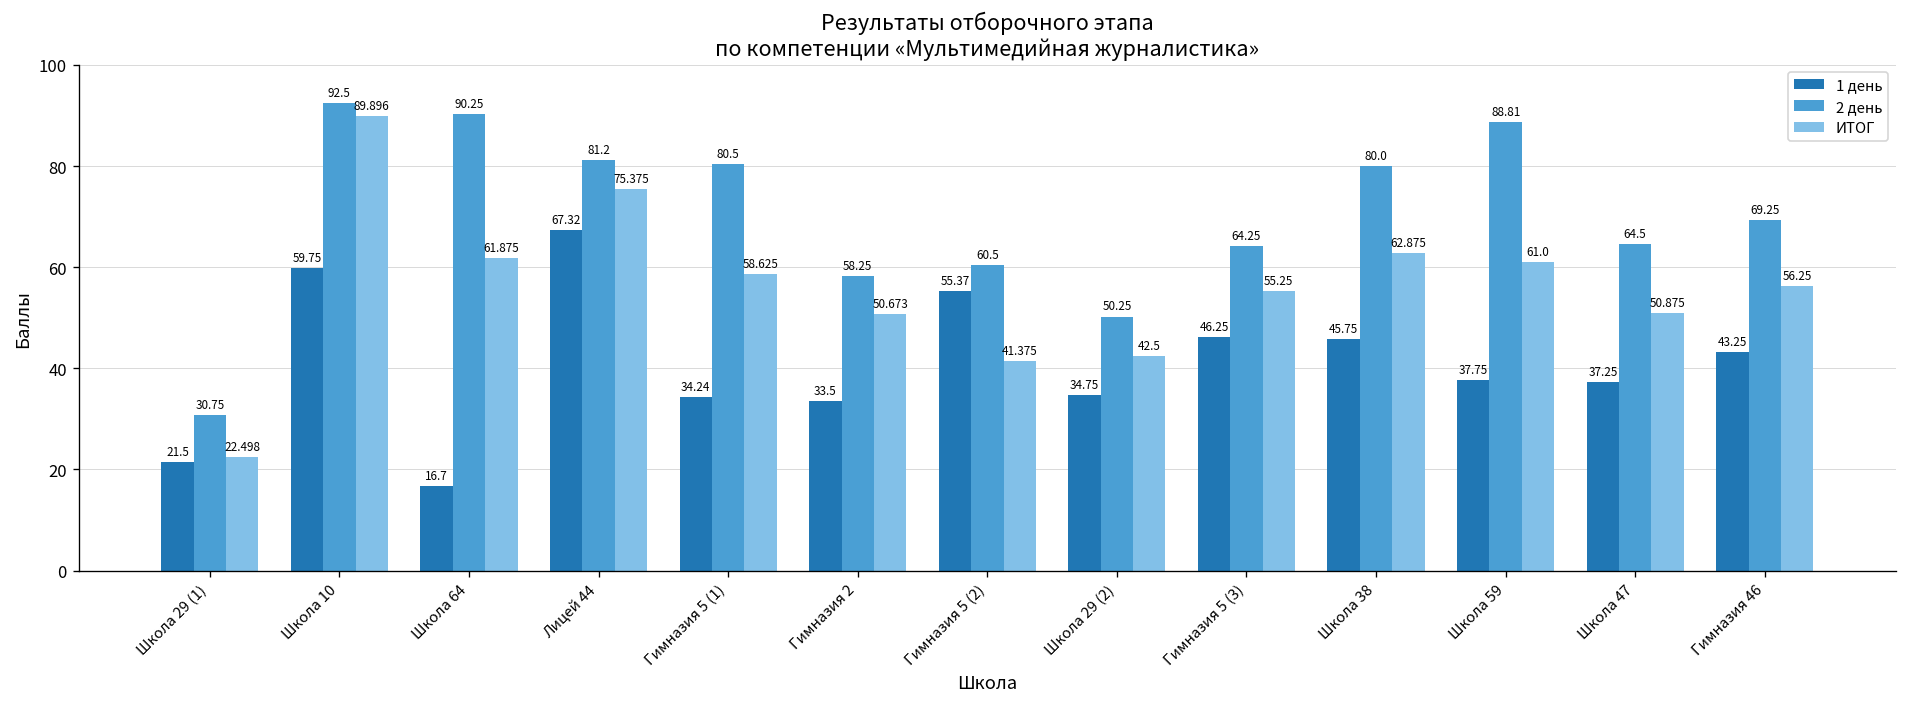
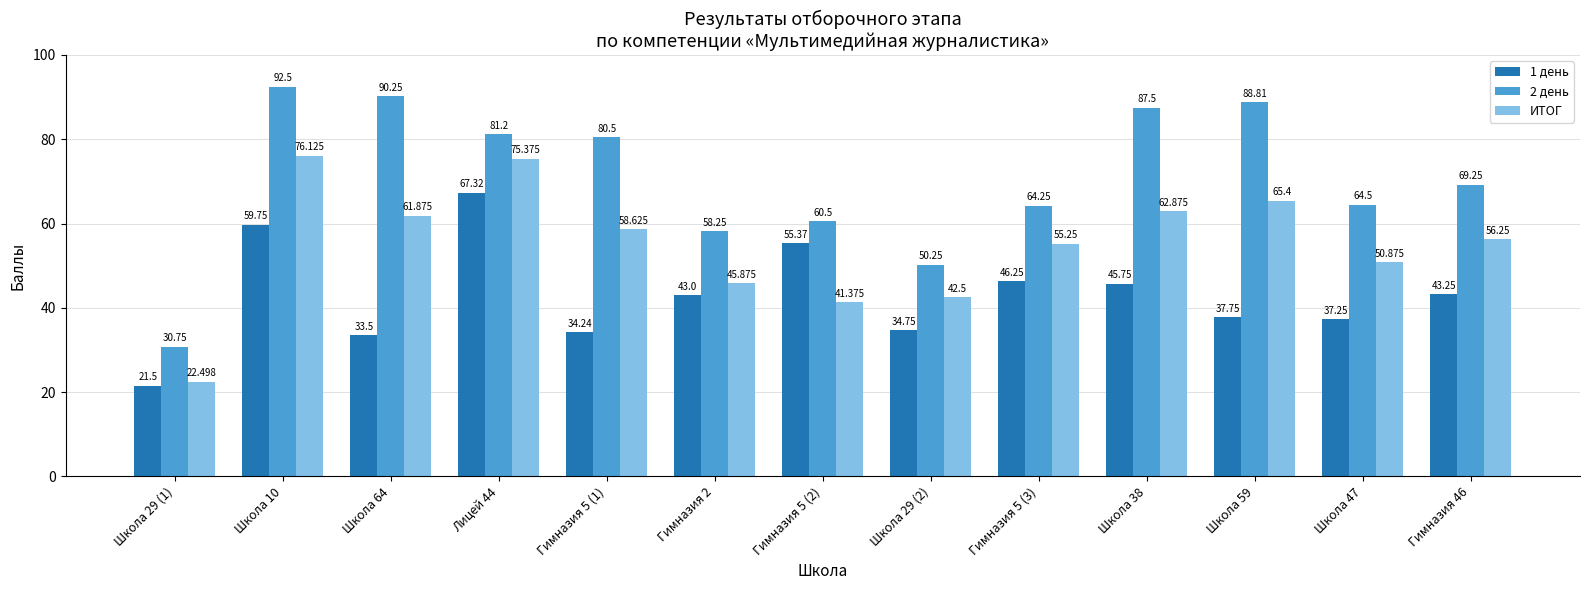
ИТОГ, Школа 10: 89.896 -> 76.125
1 день, Школа 64: 16.7 -> 33.5
1 день, Гимназия 2: 33.5 -> 43.0
ИТОГ, Гимназия 2: 50.673 -> 45.875
2 день, Школа 38: 80.0 -> 87.5
ИТОГ, Школа 59: 61.0 -> 65.4
